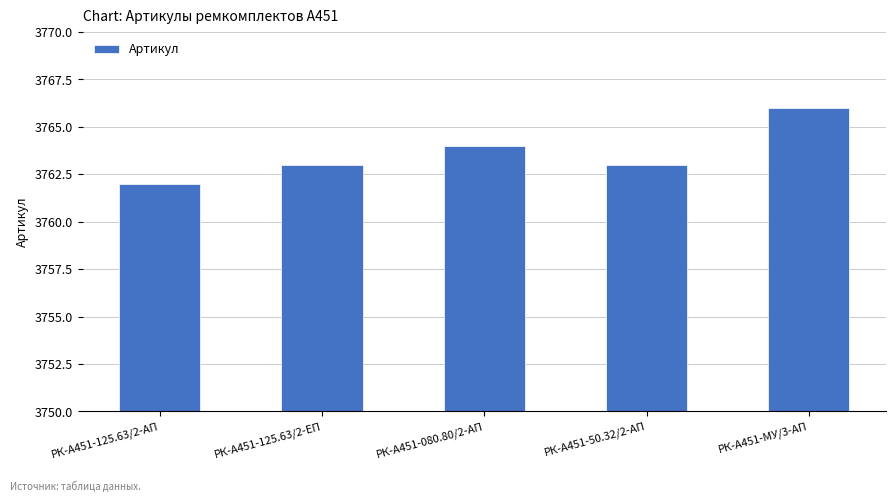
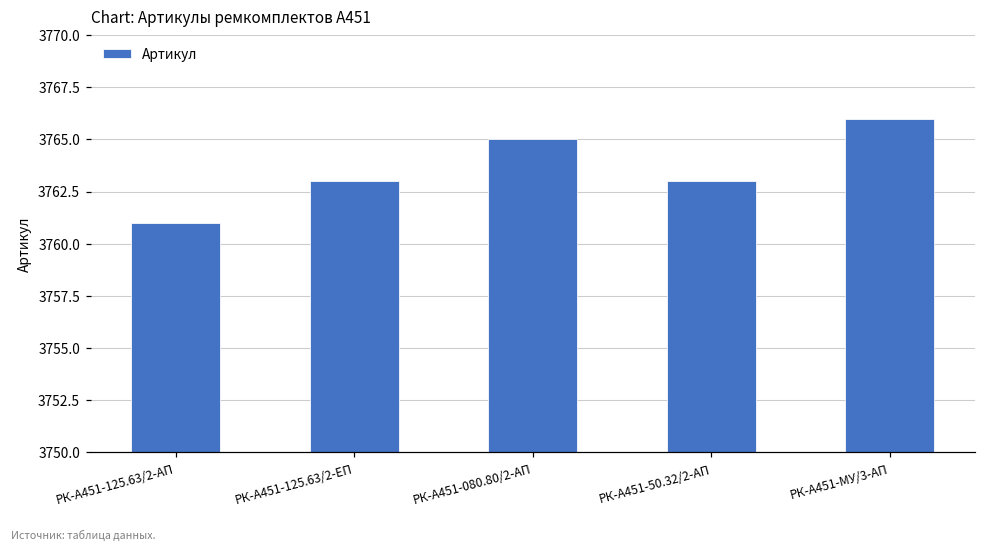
РК-А451-125.63/2-АП: 3762 -> 3761
РК-А451-080.80/2-АП: 3764 -> 3765
